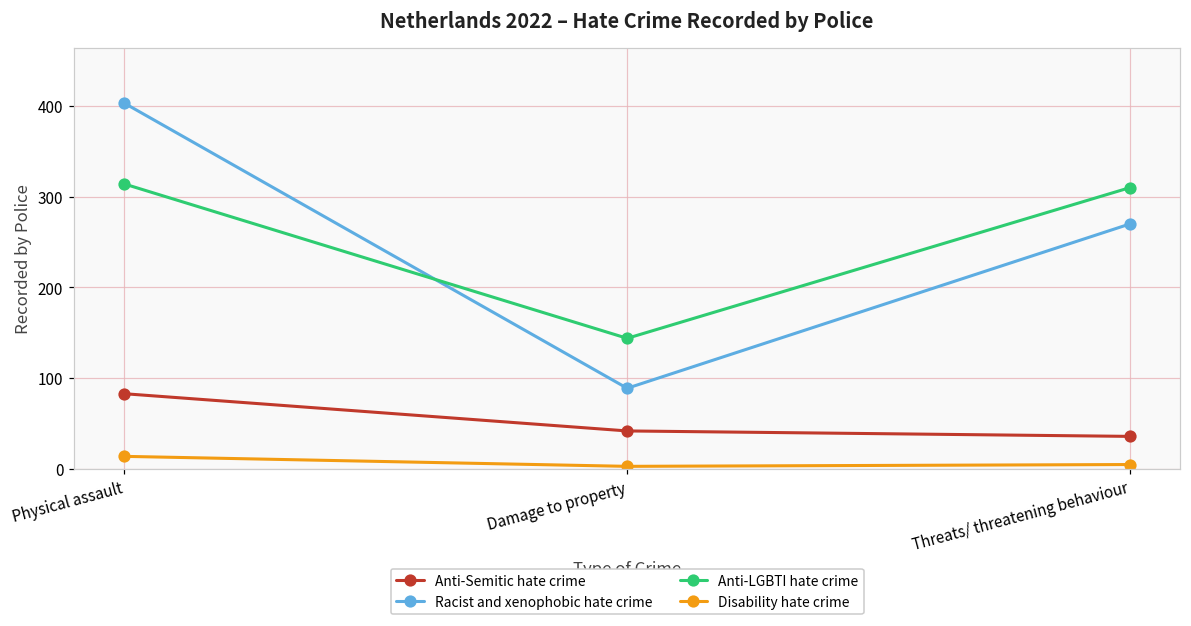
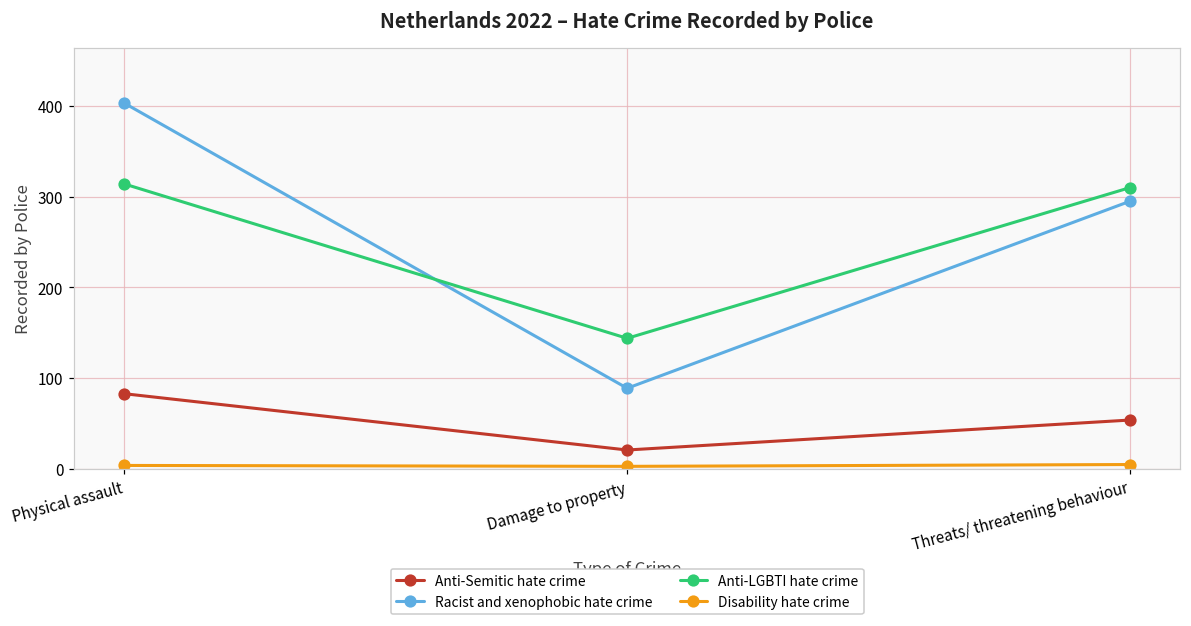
Disability hate crime, Physical assault: 10 -> 0
Anti-Semitic hate crime, Damage to property: 40 -> 20
Anti-Semitic hate crime, Threats/ threatening behaviour: 40 -> 50
Racist and xenophobic hate crime, Threats/ threatening behaviour: 270 -> 300
